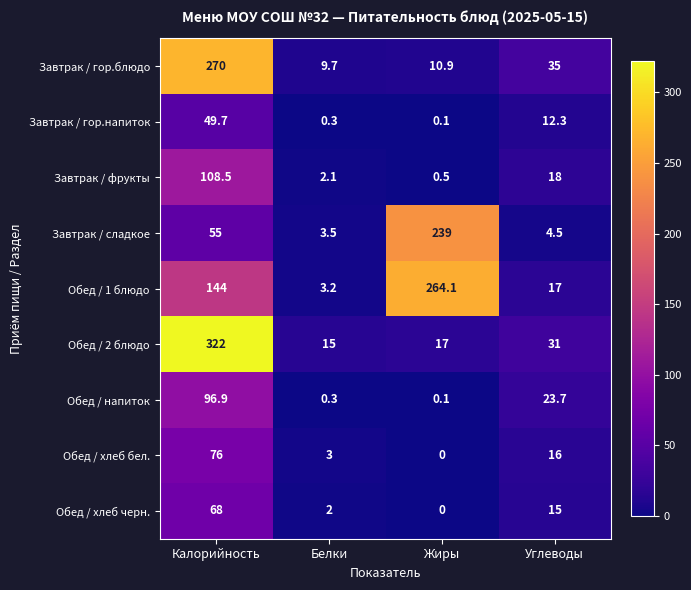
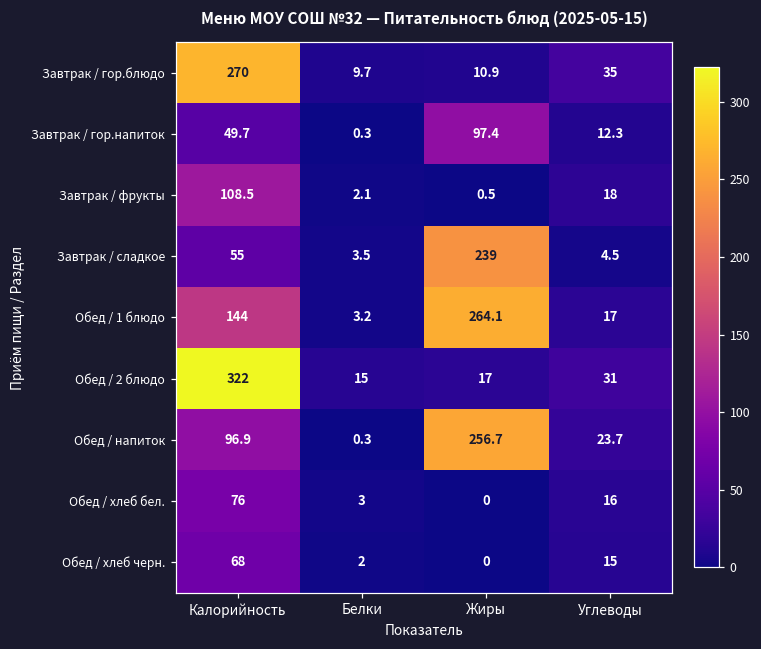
Завтрак / гор.напиток, Жиры: 0.1 -> 97.4
Обед / напиток, Жиры: 0.1 -> 256.7
